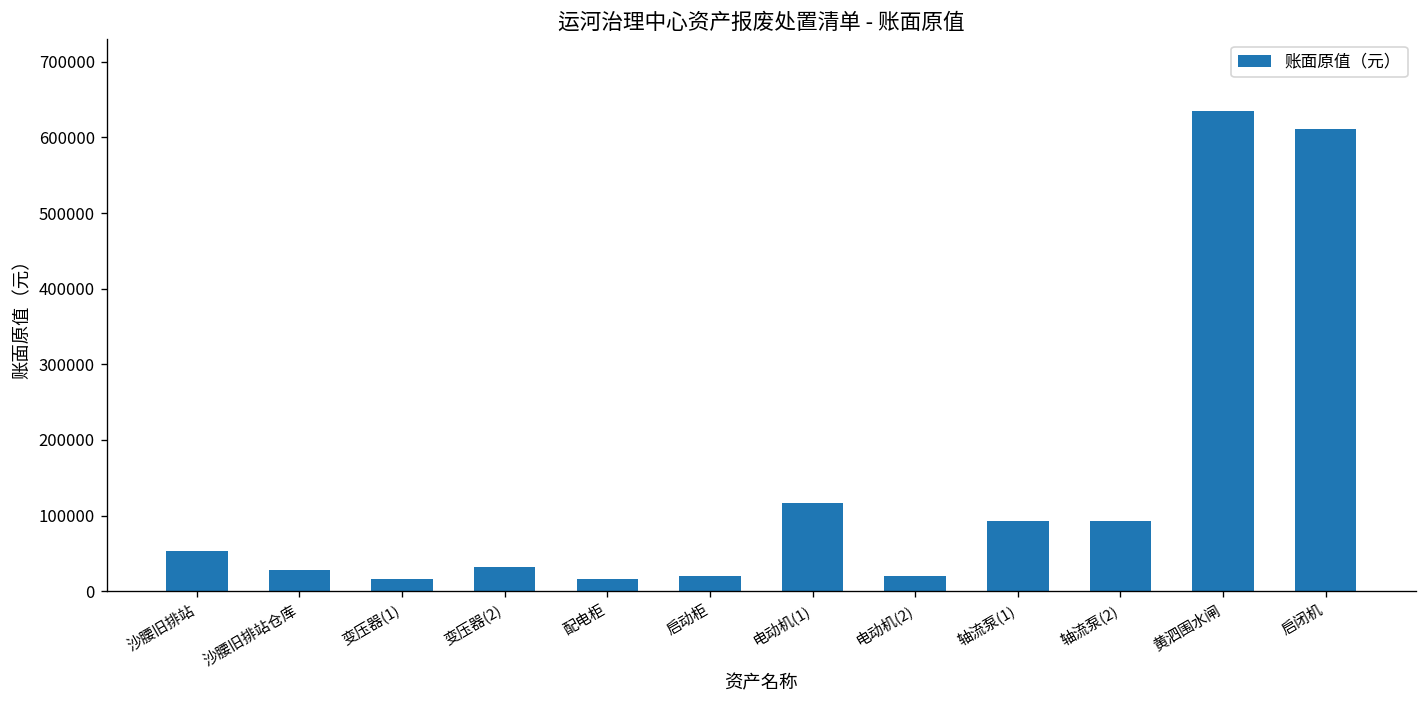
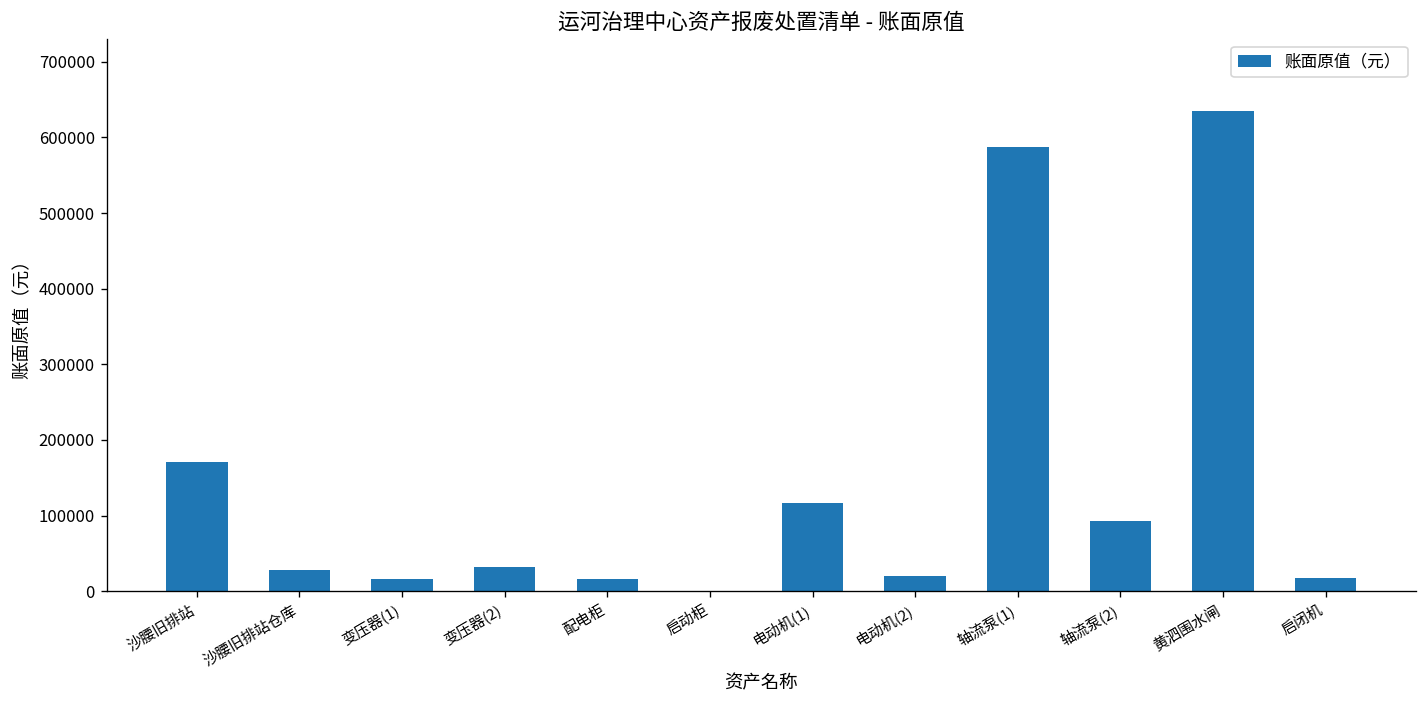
沙腰旧排站: 50000 -> 170000
启动柜: 20000 -> 0
轴流泵(1): 90000 -> 590000
启闭机: 610000 -> 20000
